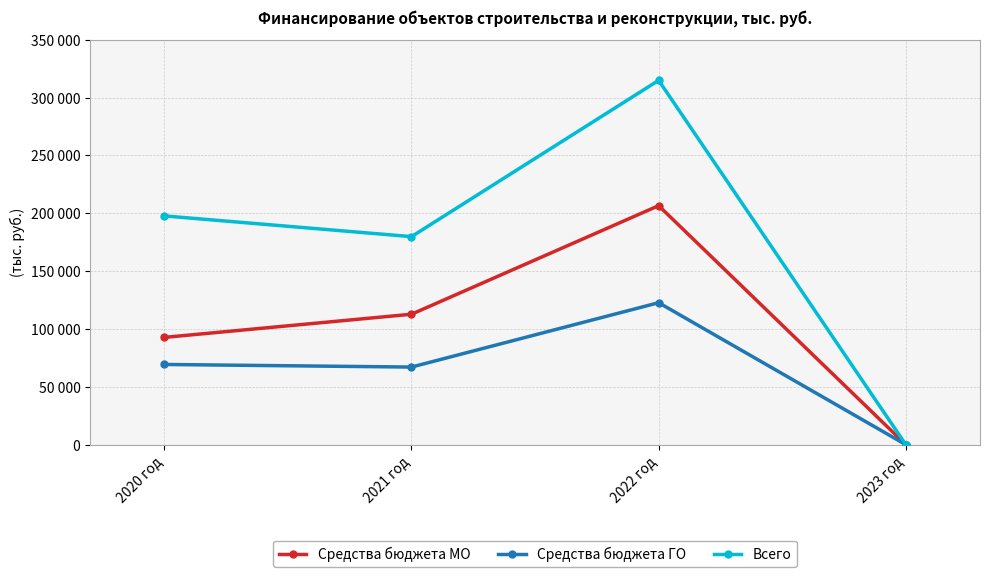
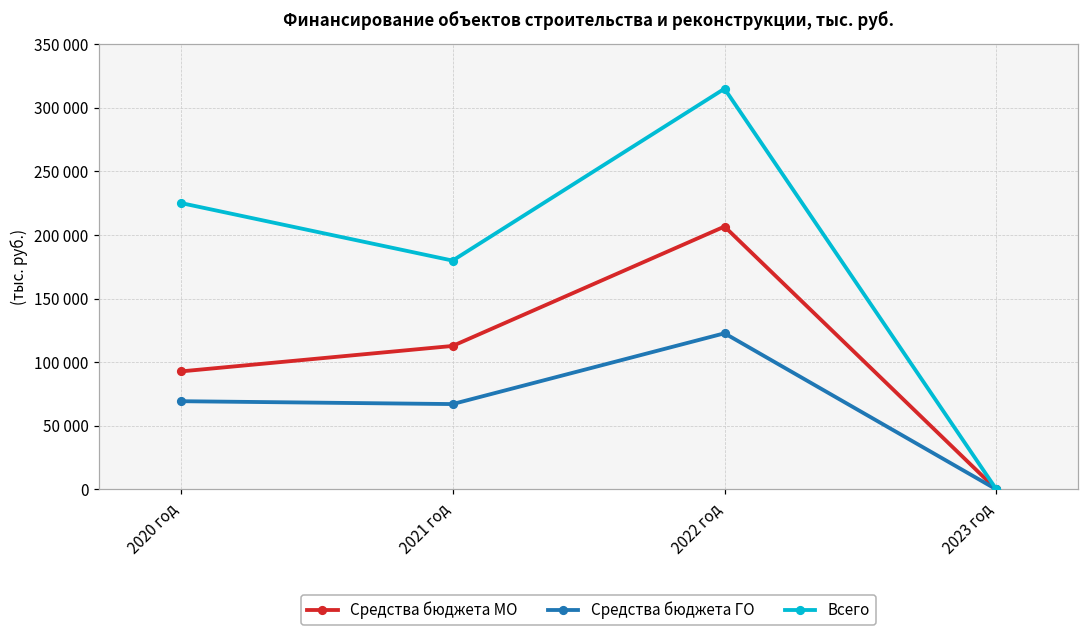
Всего, 2020 год: 198000 -> 225000
